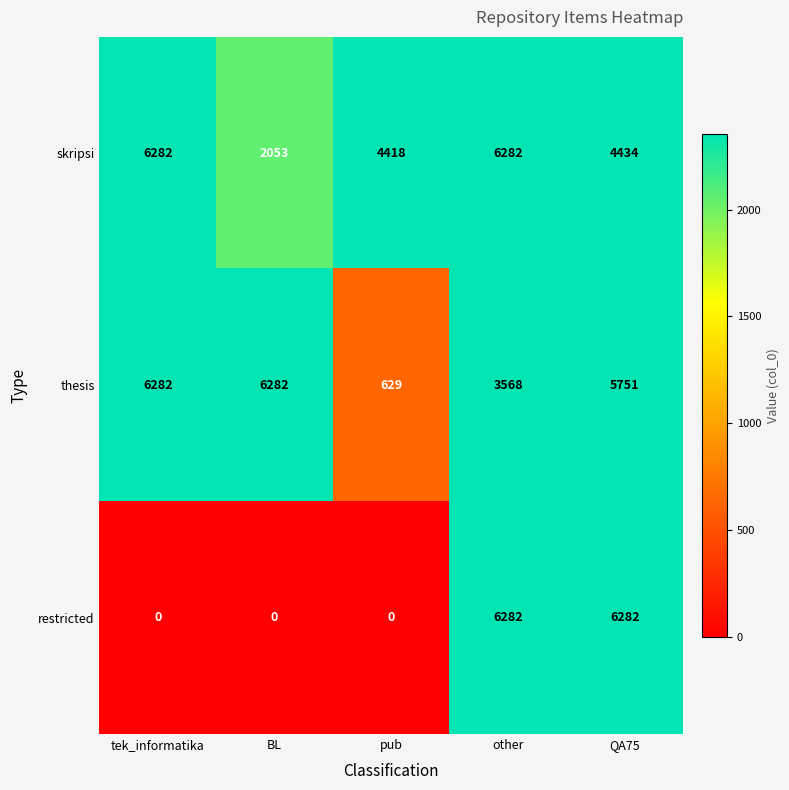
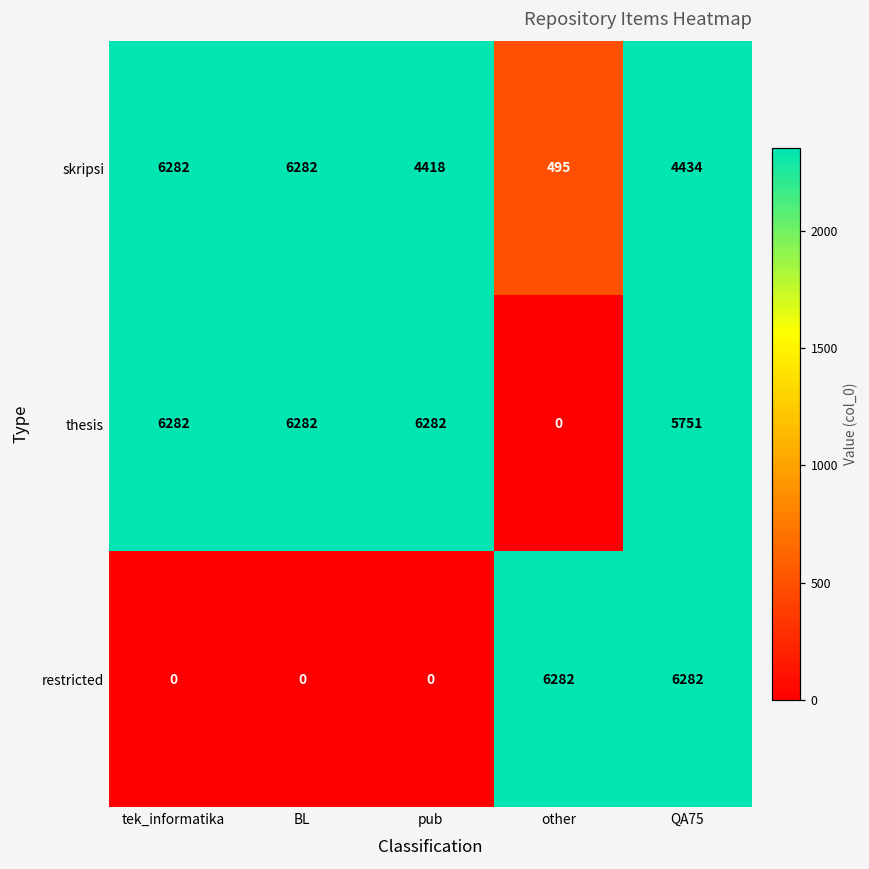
skripsi, BL: 2053 -> 6282
skripsi, other: 6282 -> 495
thesis, pub: 629 -> 6282
thesis, other: 3568 -> 0
